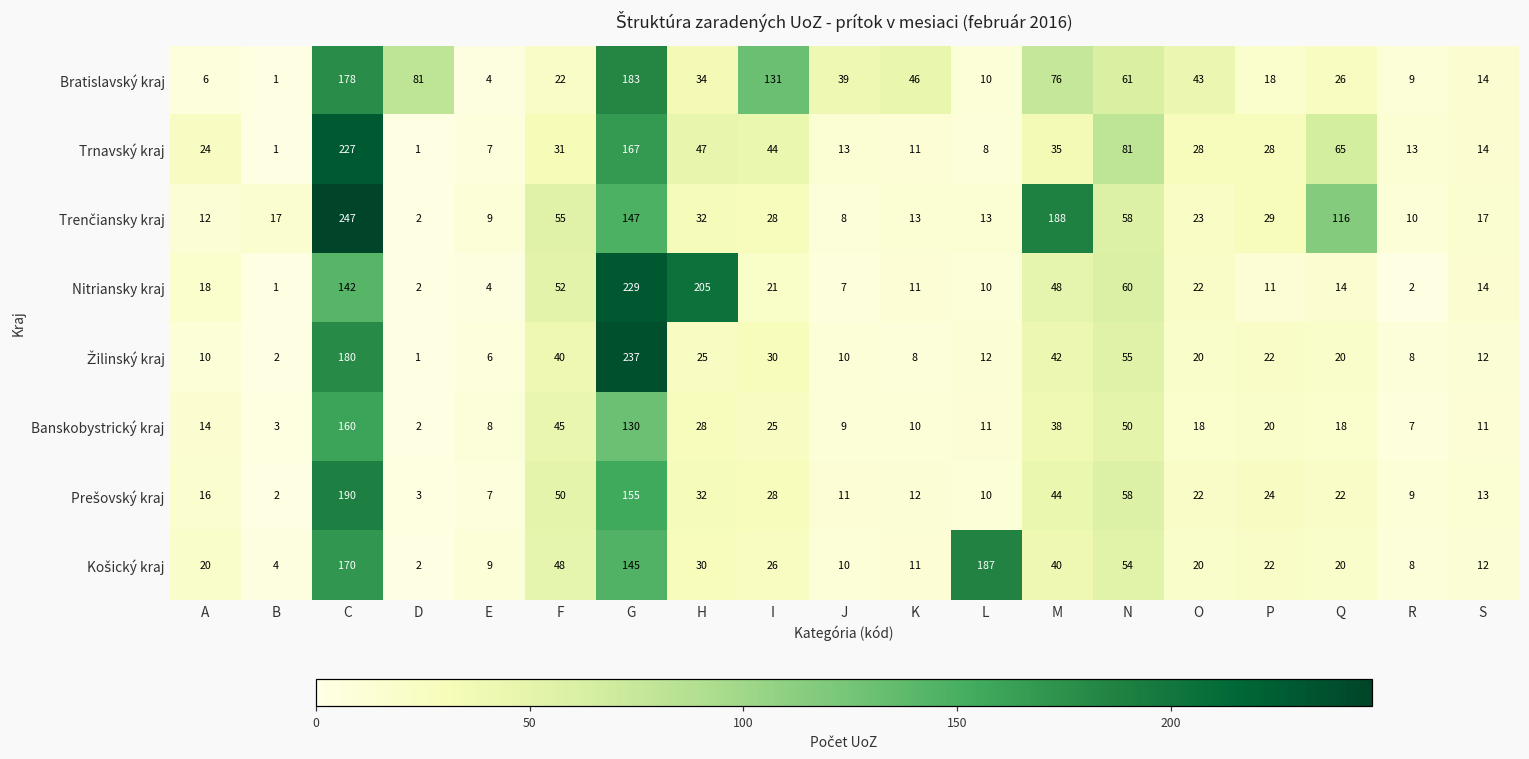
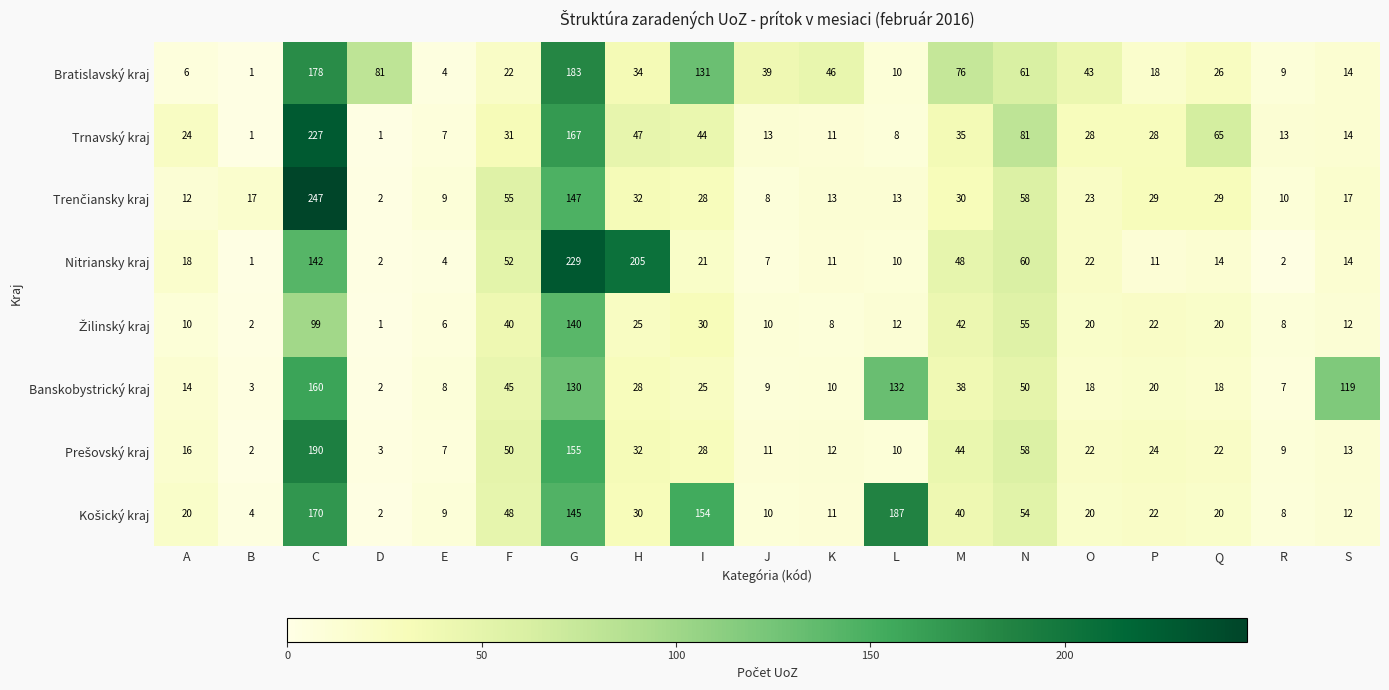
Trenčiansky kraj, M: 188 -> 30
Trenčiansky kraj, Q: 116 -> 29
Žilinský kraj, C: 180 -> 99
Žilinský kraj, G: 237 -> 140
Banskobystrický kraj, L: 11 -> 132
Banskobystrický kraj, S: 11 -> 119
Košický kraj, I: 26 -> 154
